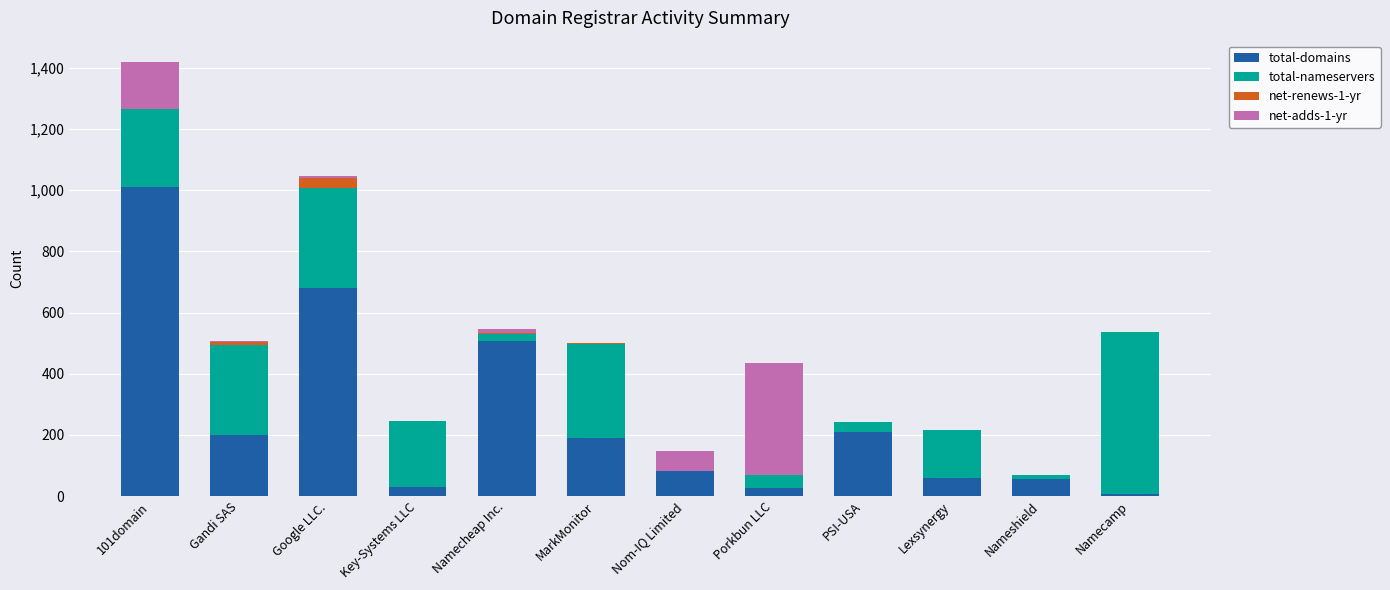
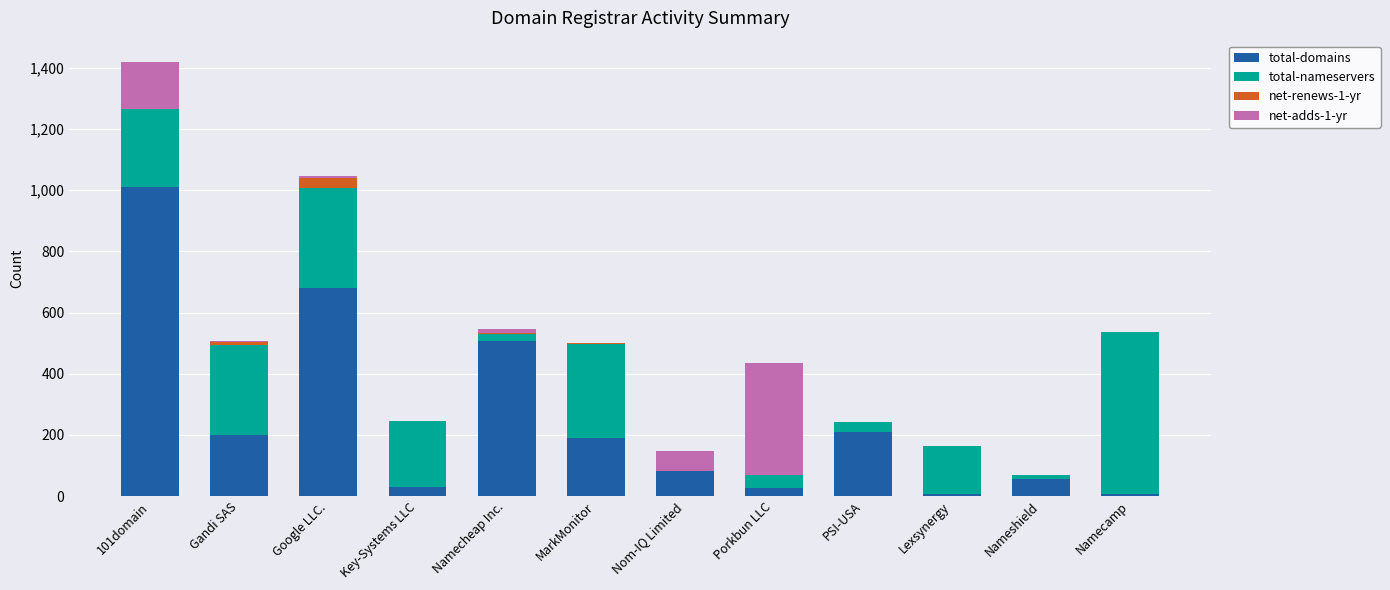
total-domains, Lexsynergy: 60 -> 10
